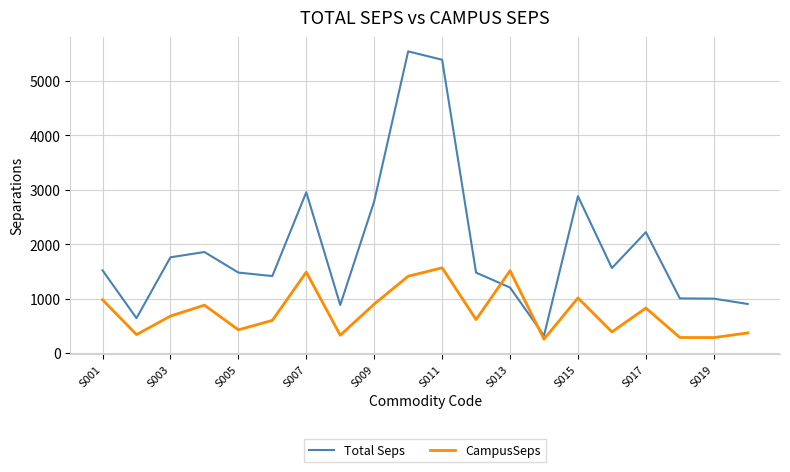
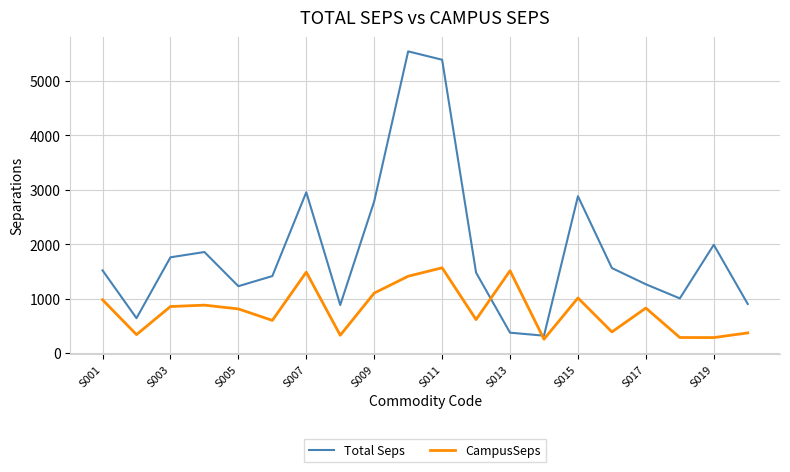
CampusSeps, S003: 700 -> 900
Total Seps, S005: 1500 -> 1200
CampusSeps, S005: 400 -> 800
CampusSeps, S009: 900 -> 1100
Total Seps, S013: 1200 -> 400
Total Seps, S017: 2200 -> 1300
Total Seps, S019: 1000 -> 2000
